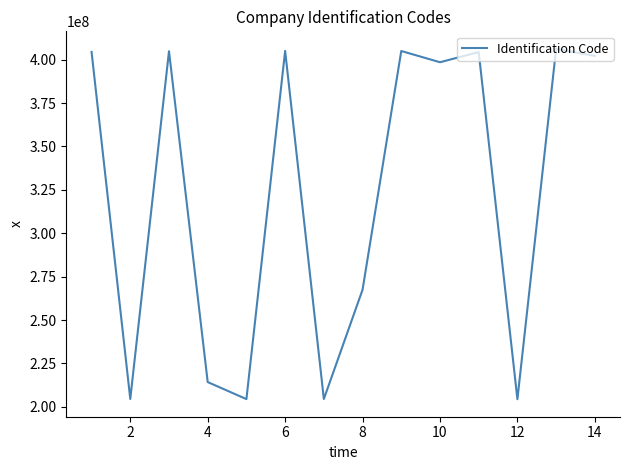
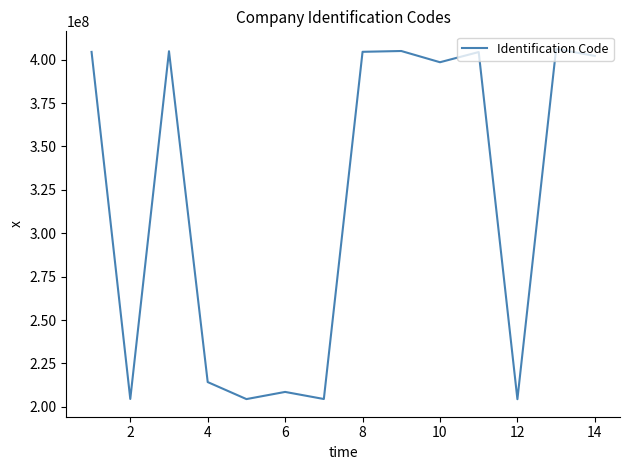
6: 405000000 -> 209000000
8: 267000000 -> 405000000
